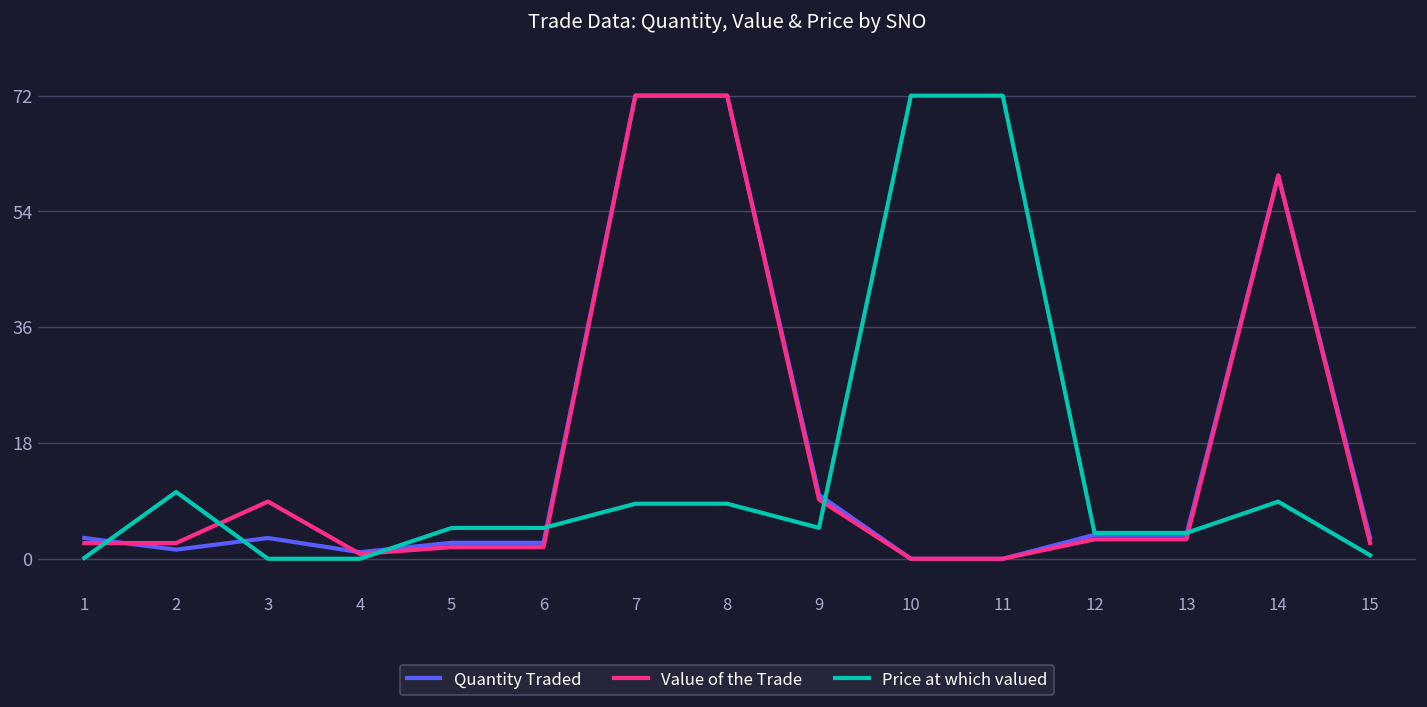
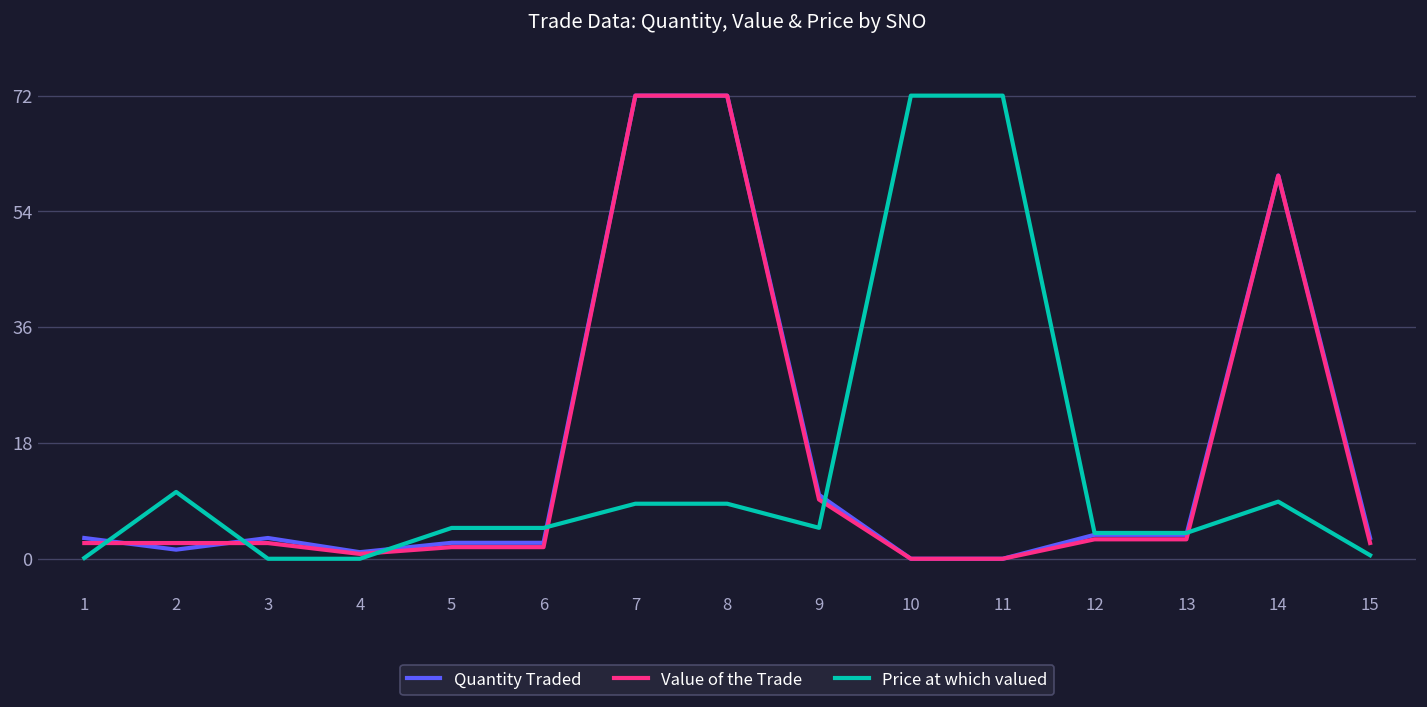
Value of the Trade, 3: 9 -> 2
